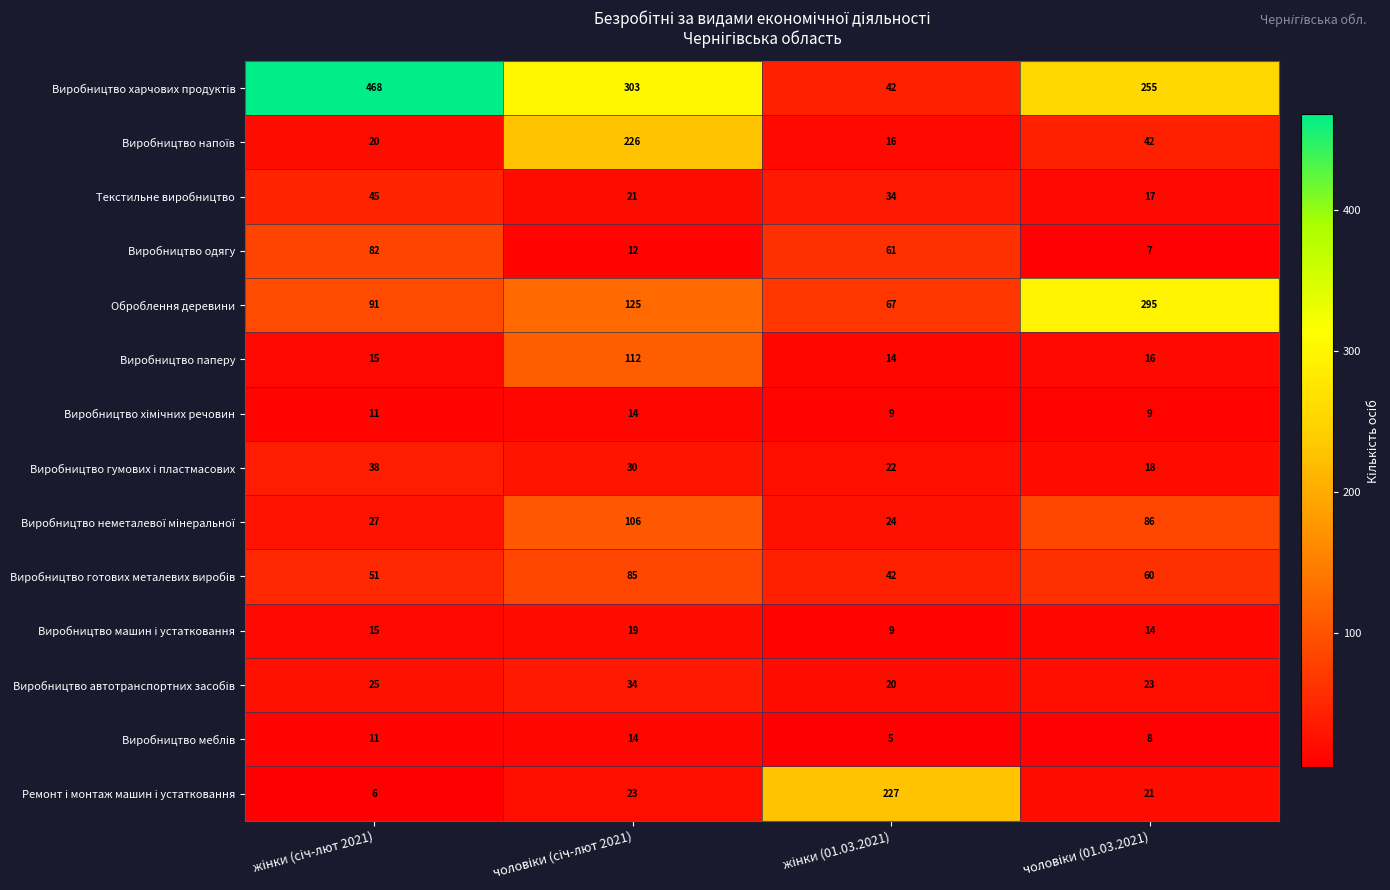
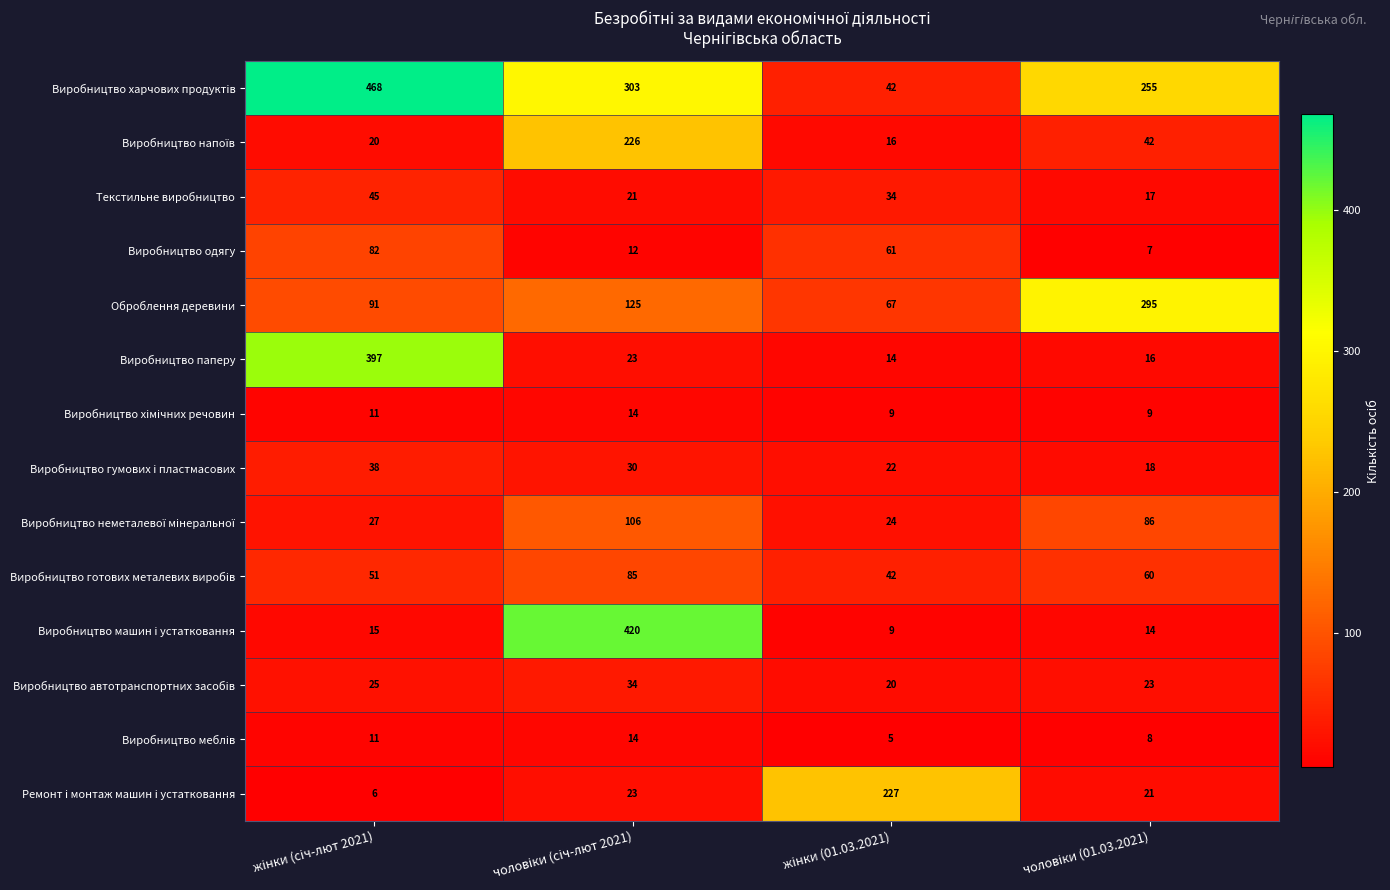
Виробництво паперу, жінки (січ-лют 2021): 15 -> 397
Виробництво паперу, чоловіки (січ-лют 2021): 112 -> 23
Виробництво машин і устатковання, чоловіки (січ-лют 2021): 19 -> 420
